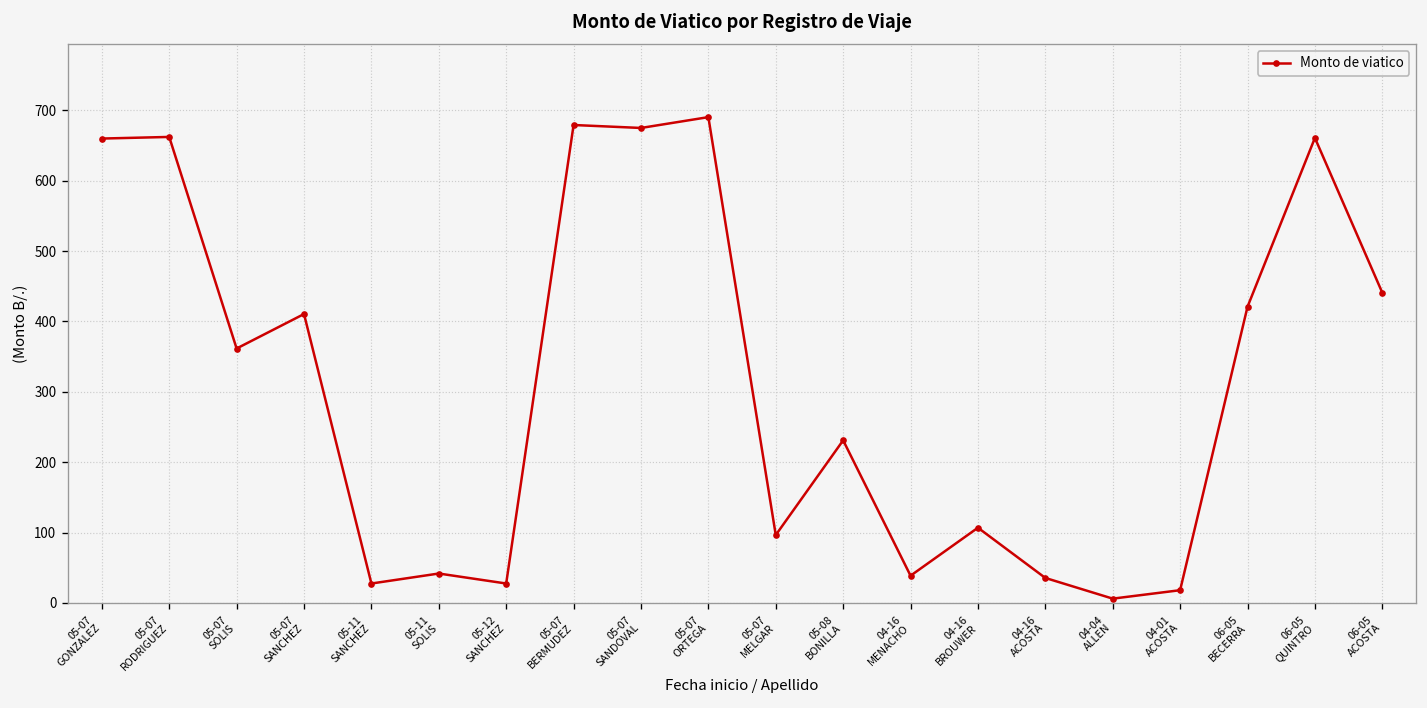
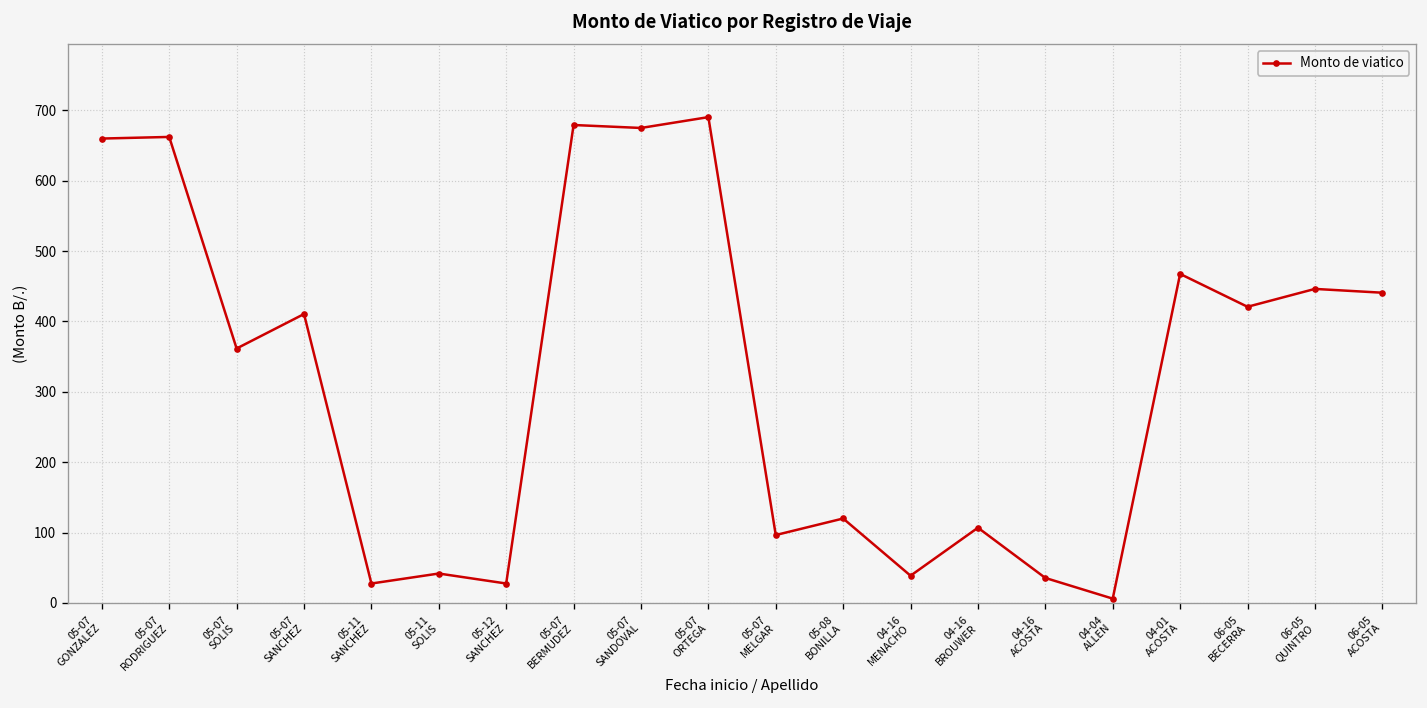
05-08 BONILLA: 230 -> 120
04-01 ACOSTA: 20 -> 470
06-05 QUINTRO: 660 -> 450
